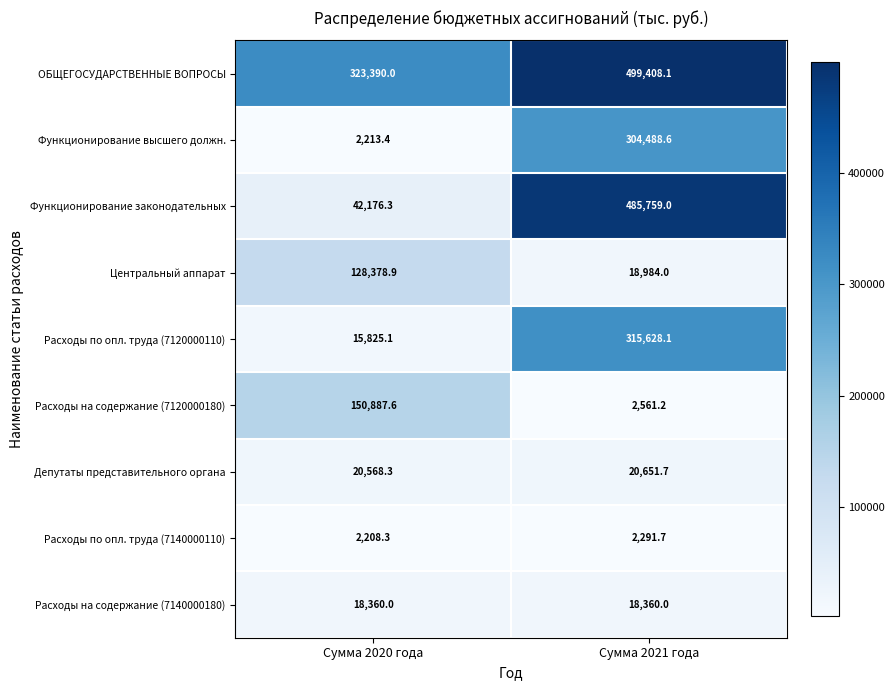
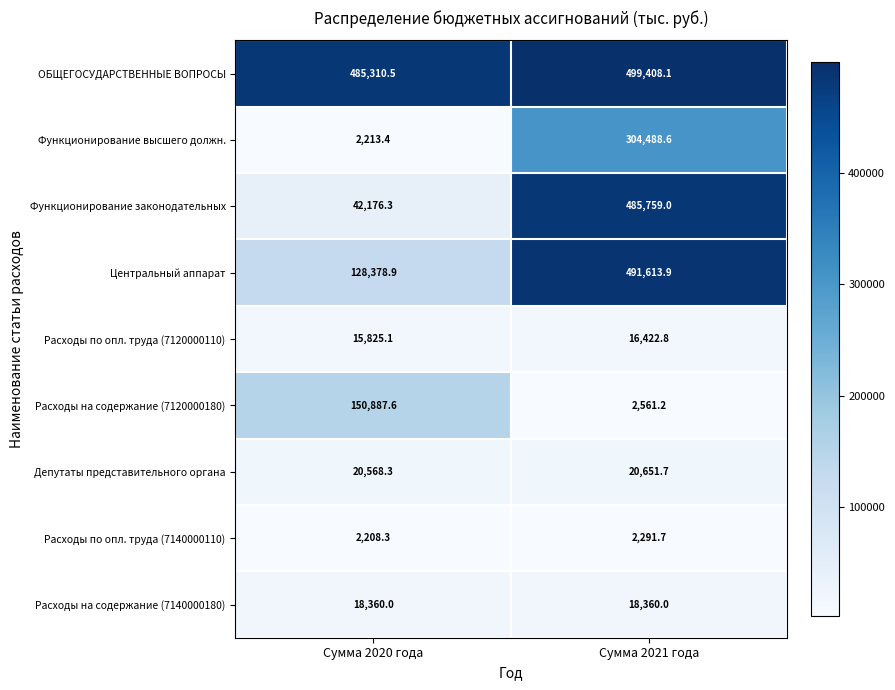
ОБЩЕГОСУДАРСТВЕННЫЕ ВОПРОСЫ, Сумма 2020 года: 323,390.0 -> 485,310.5
Центральный аппарат, Сумма 2021 года: 18,984.0 -> 491,613.9
Расходы по опл. труда (7120000110), Сумма 2021 года: 315,628.1 -> 16,422.8
